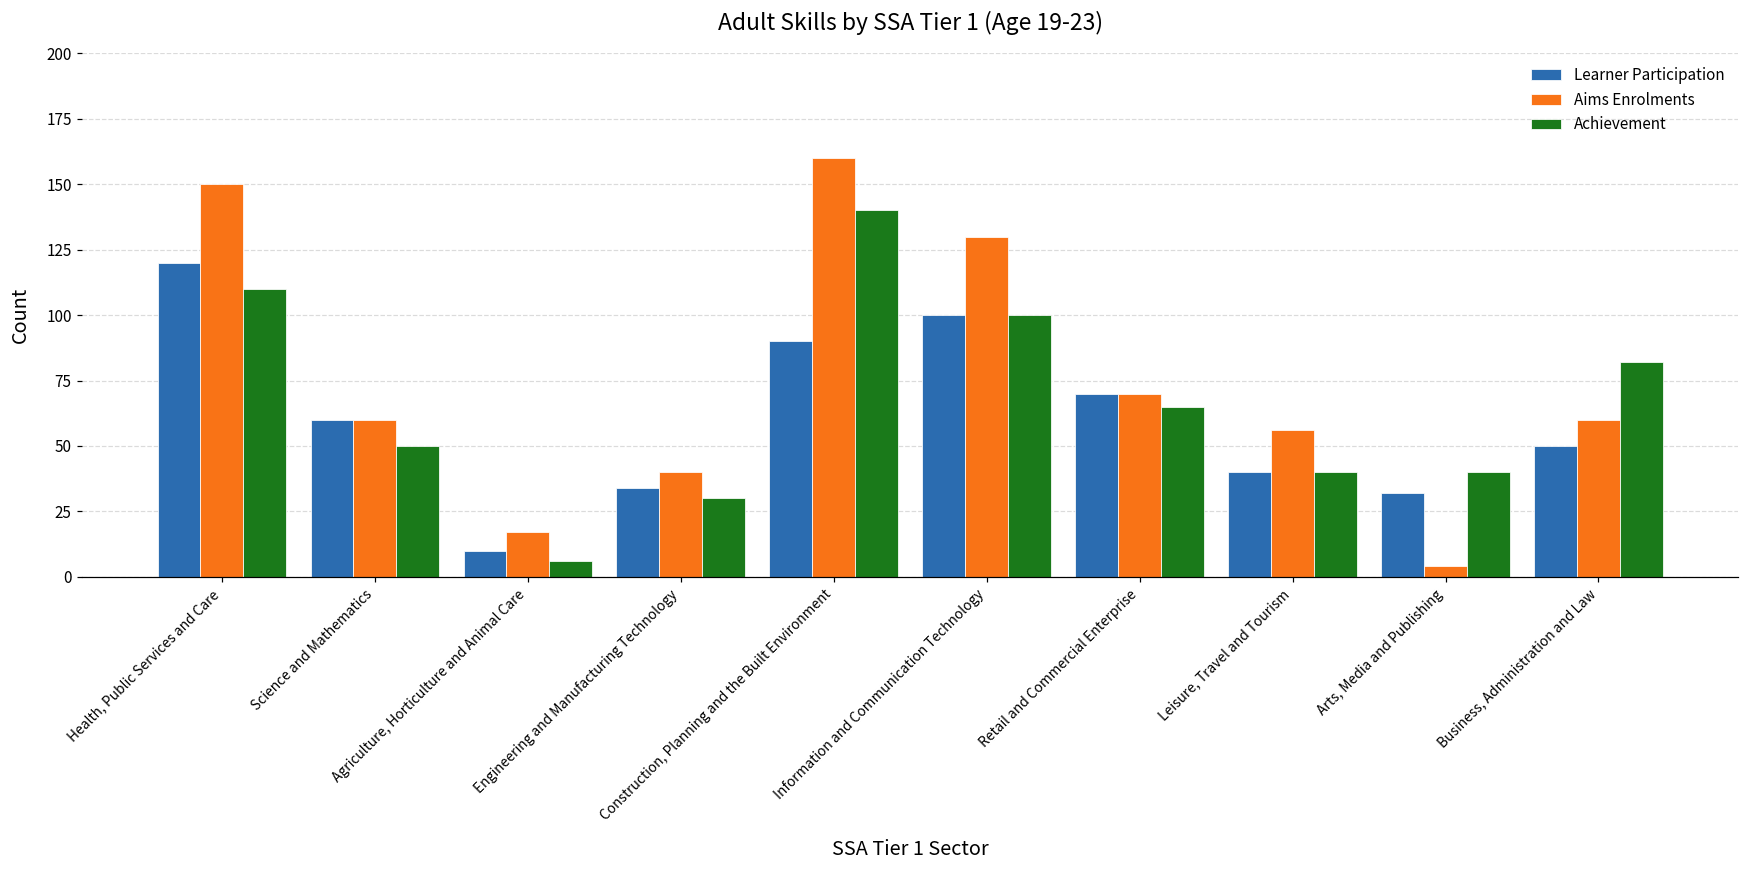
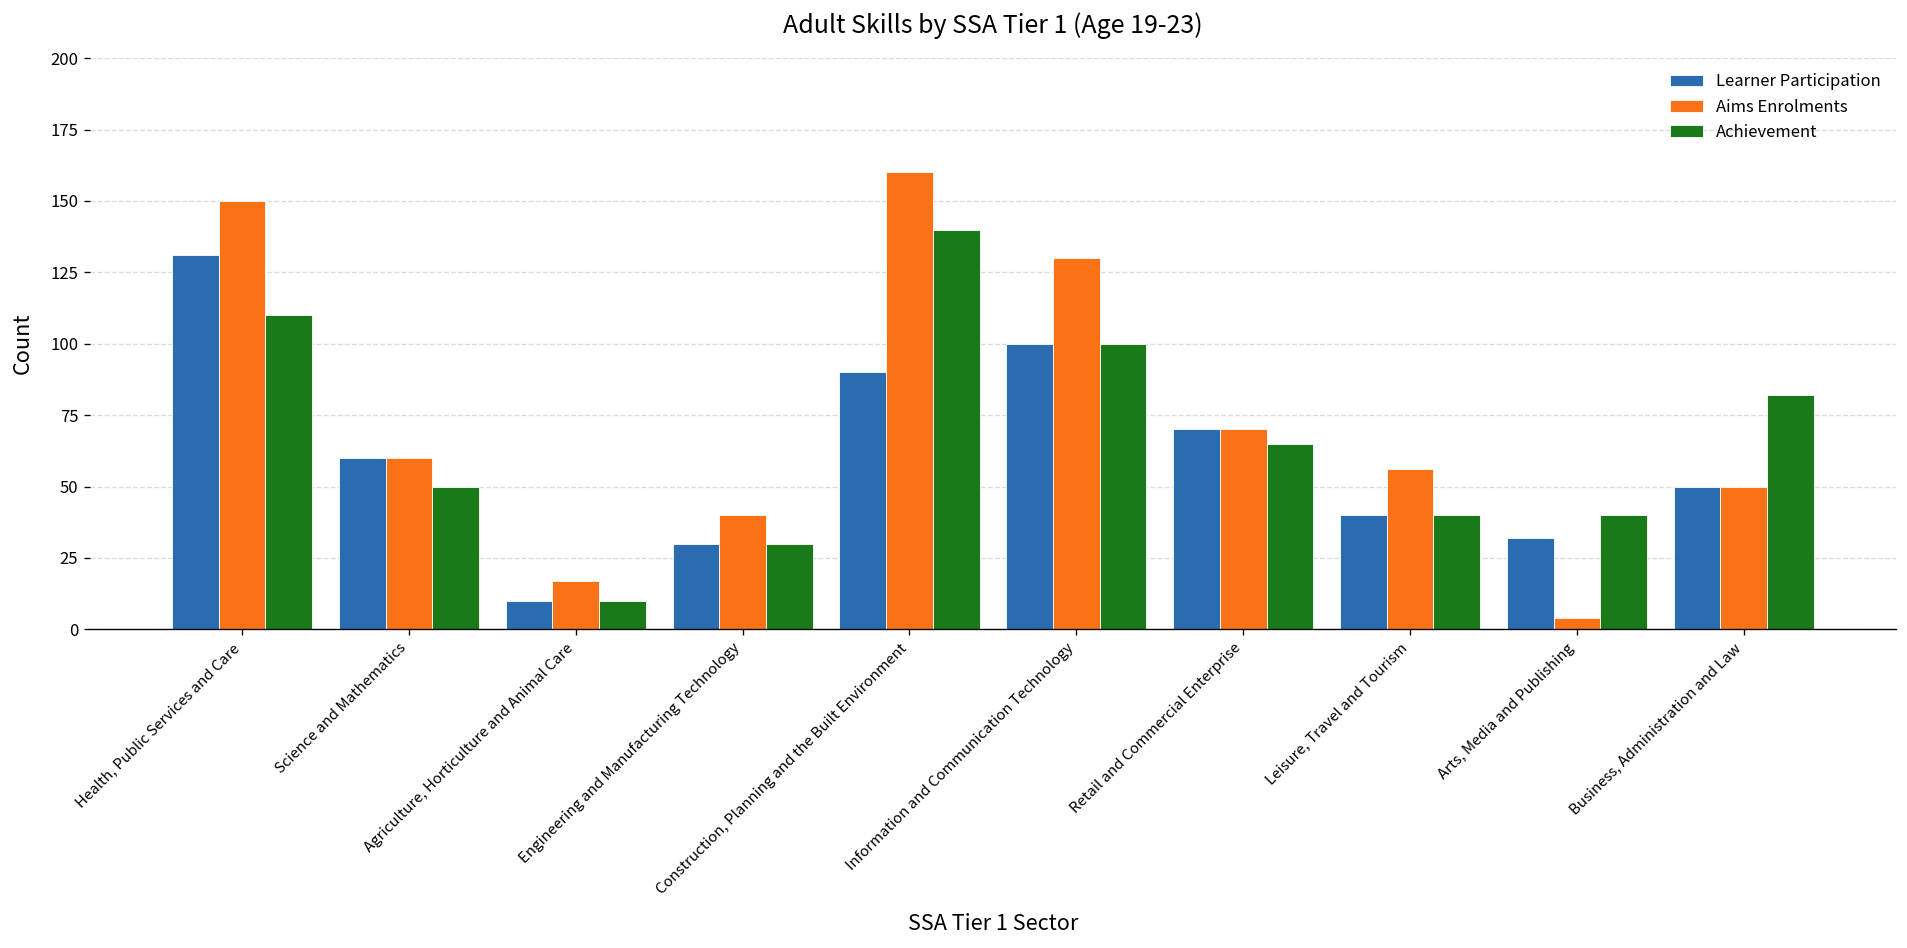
Learner Participation, Health, Public Services and Care: 120 -> 131
Achievement, Agriculture, Horticulture and Animal Care: 6 -> 10
Learner Participation, Engineering and Manufacturing Technology: 34 -> 30
Aims Enrolments, Business, Administration and Law: 60 -> 50
